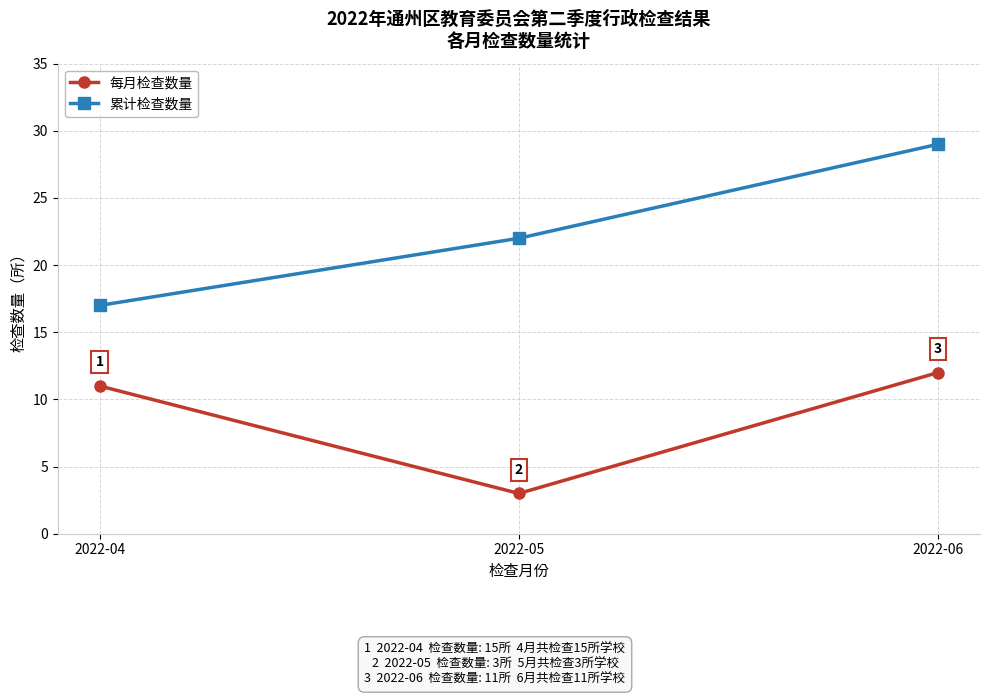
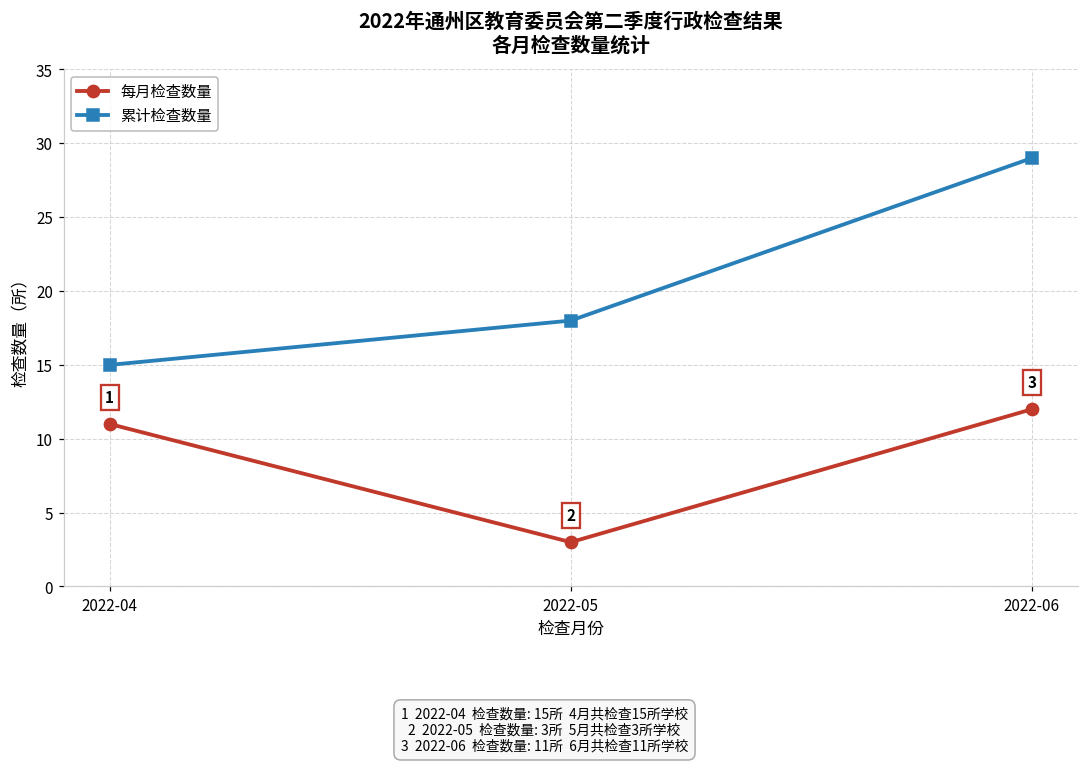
累计检查数量, 2022-04: 17 -> 15
累计检查数量, 2022-05: 22 -> 18
